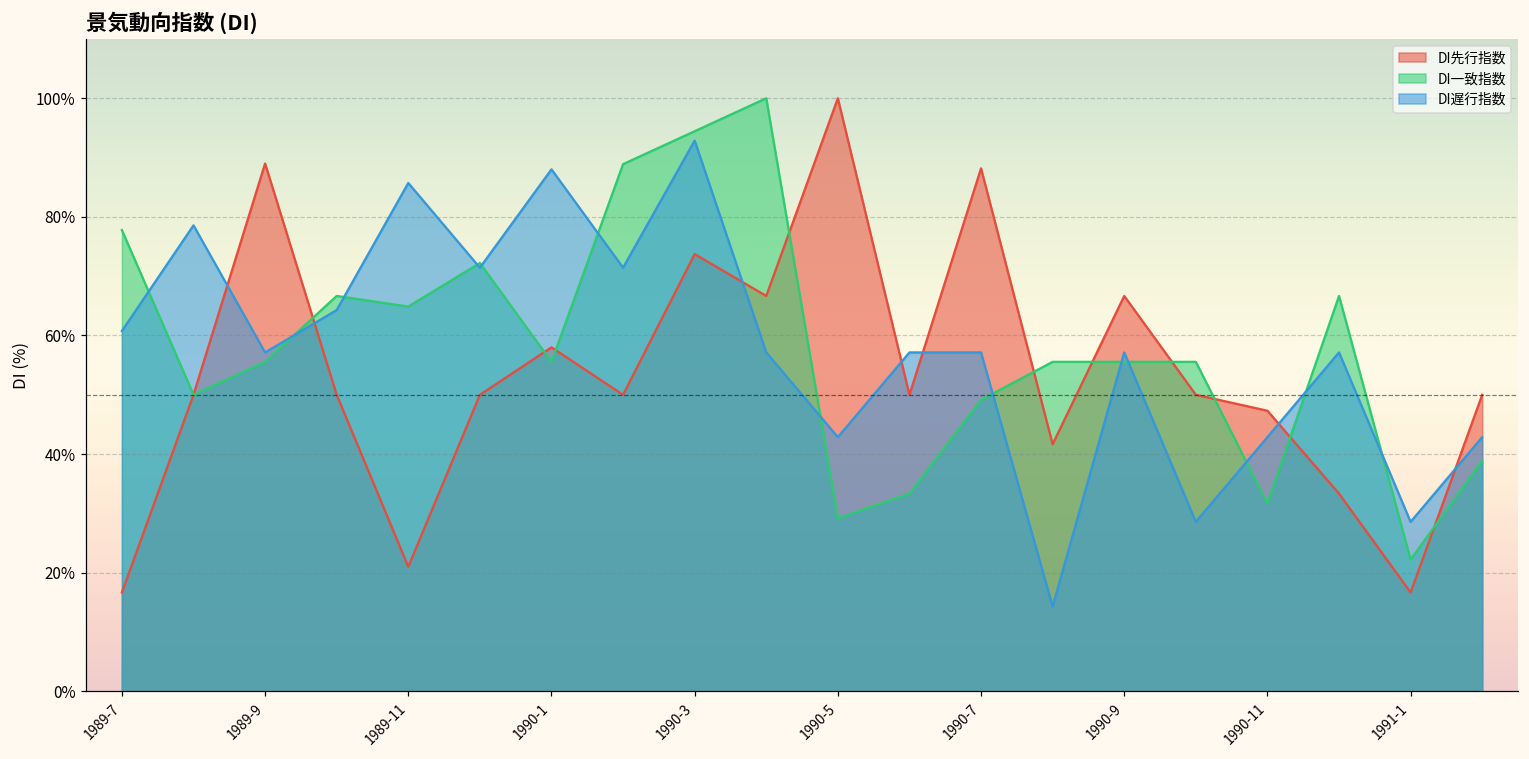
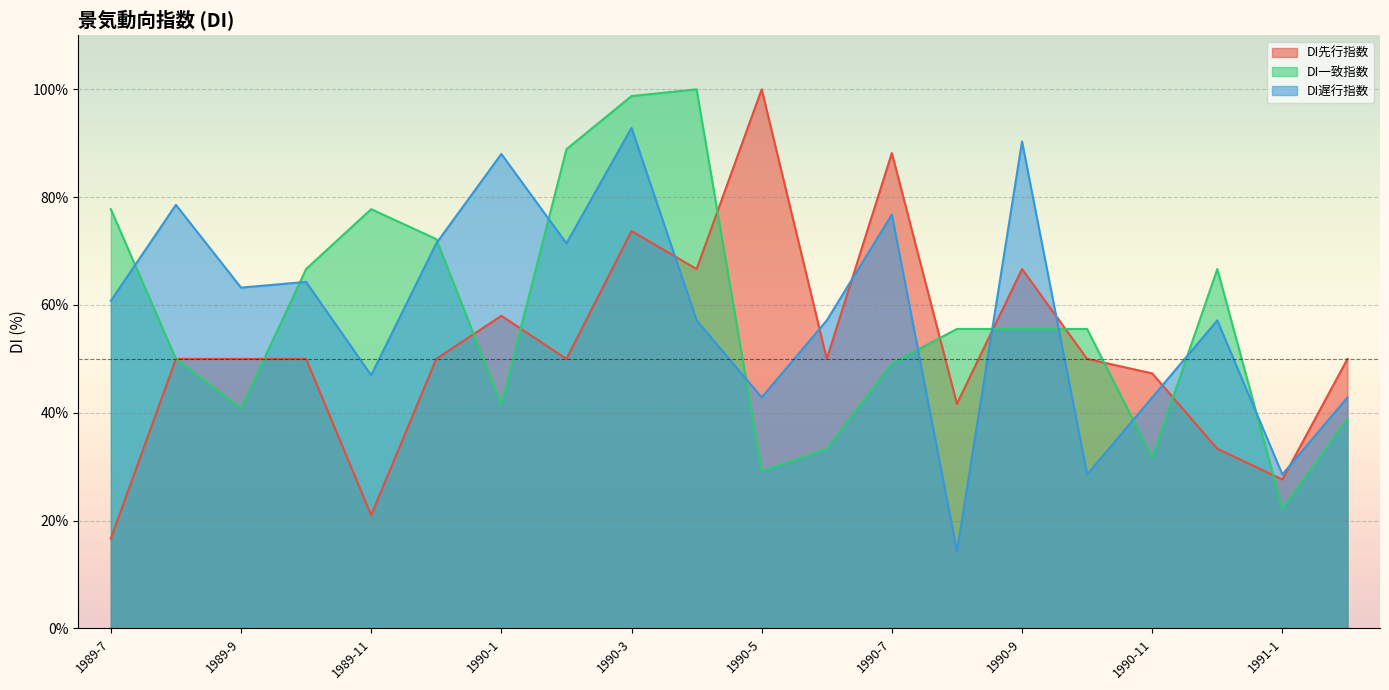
DI先行指数, 1989-9: 89% -> 50%
DI一致指数, 1989-9: 56% -> 41%
DI遅行指数, 1989-9: 57% -> 63%
DI一致指数, 1989-11: 65% -> 78%
DI遅行指数, 1989-11: 86% -> 47%
DI一致指数, 1990-1: 56% -> 42%
DI一致指数, 1990-3: 94% -> 99%
DI遅行指数, 1990-7: 57% -> 77%
DI遅行指数, 1990-9: 57% -> 90%
DI先行指数, 1991-1: 17% -> 28%
